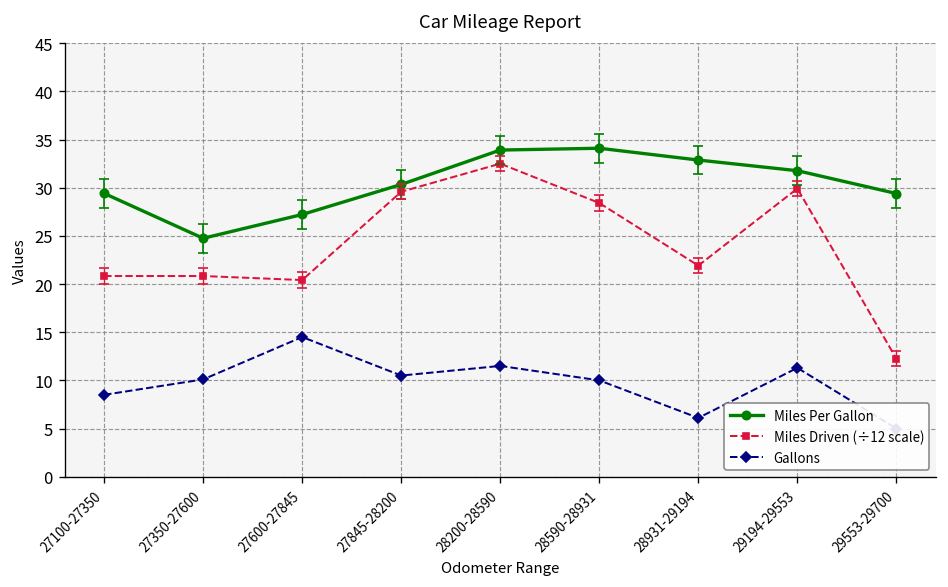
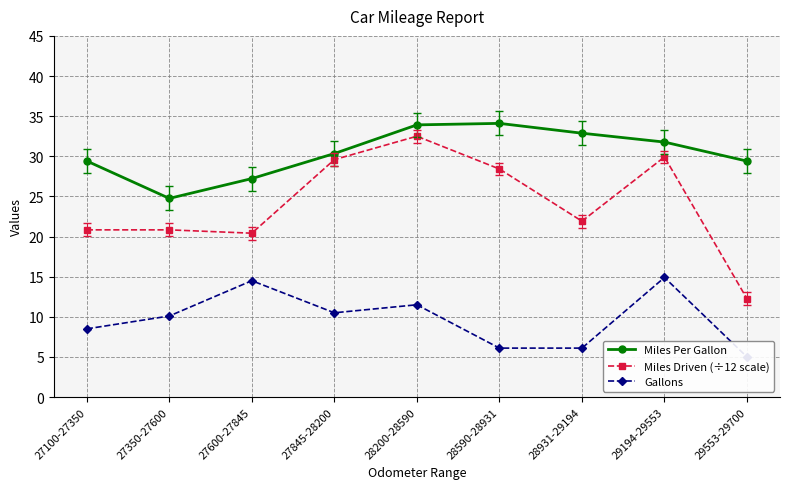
Gallons, 28590-28931: 10 -> 6
Gallons, 29194-29553: 11 -> 15
